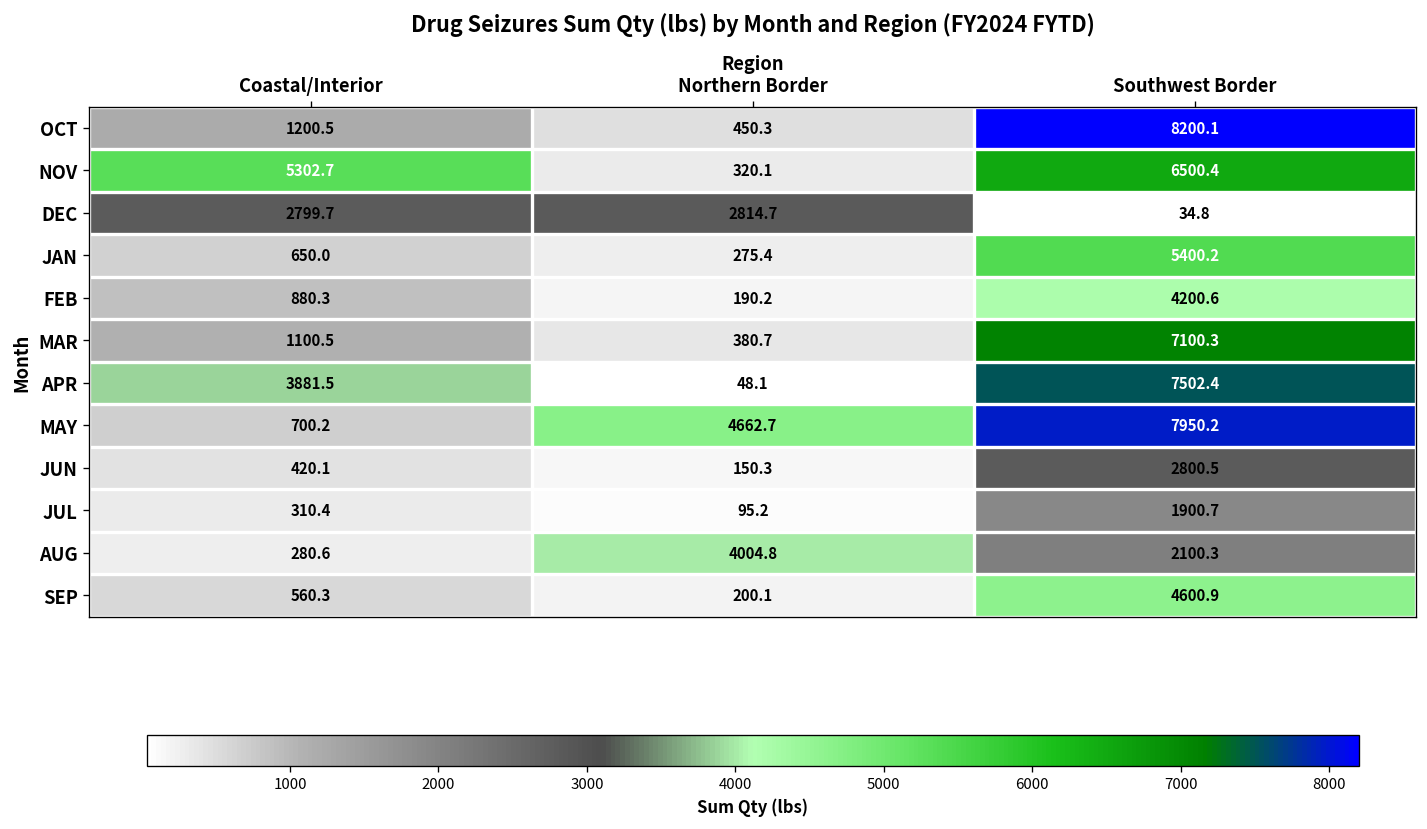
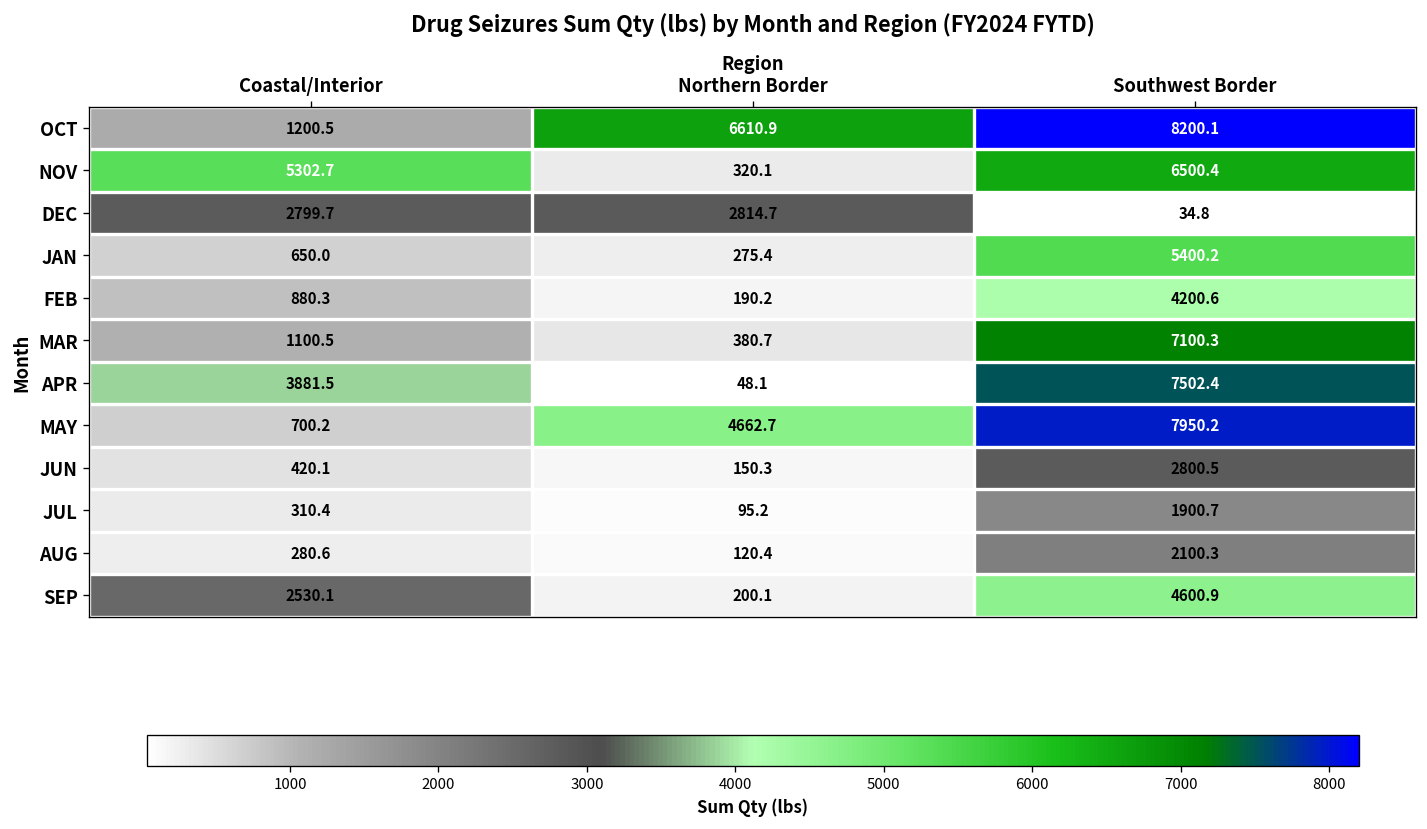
OCT, Northern Border: 450.3 -> 6610.9
AUG, Northern Border: 4004.8 -> 120.4
SEP, Coastal/Interior: 560.3 -> 2530.1
